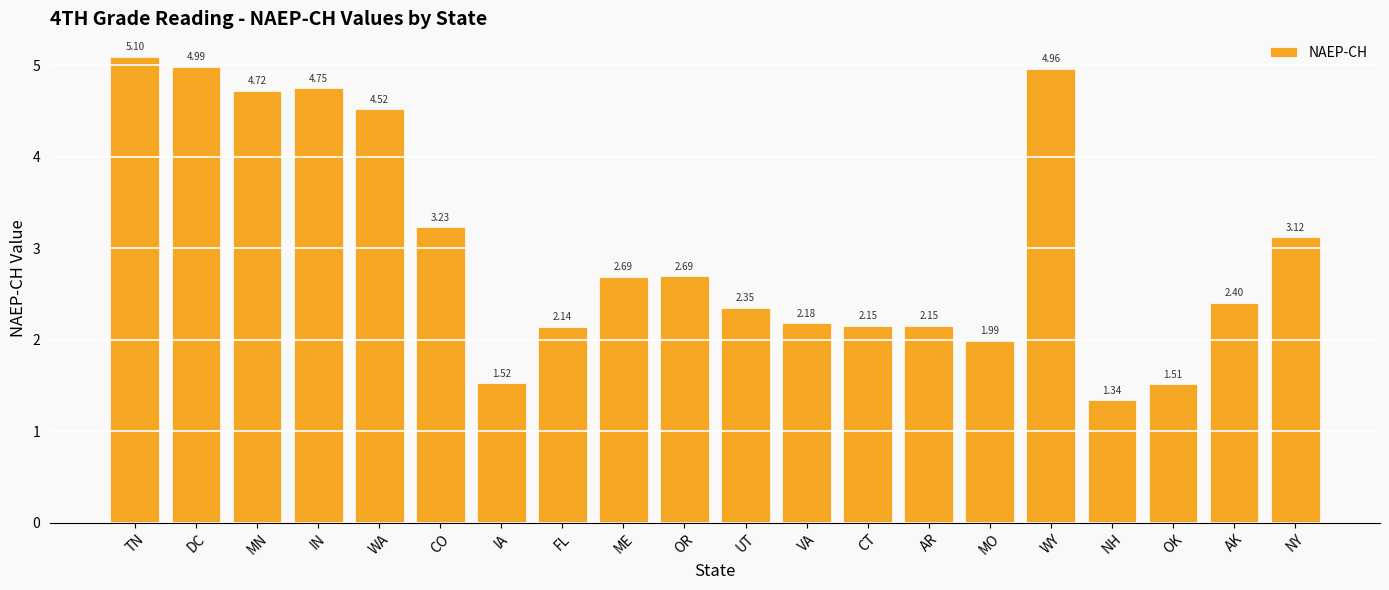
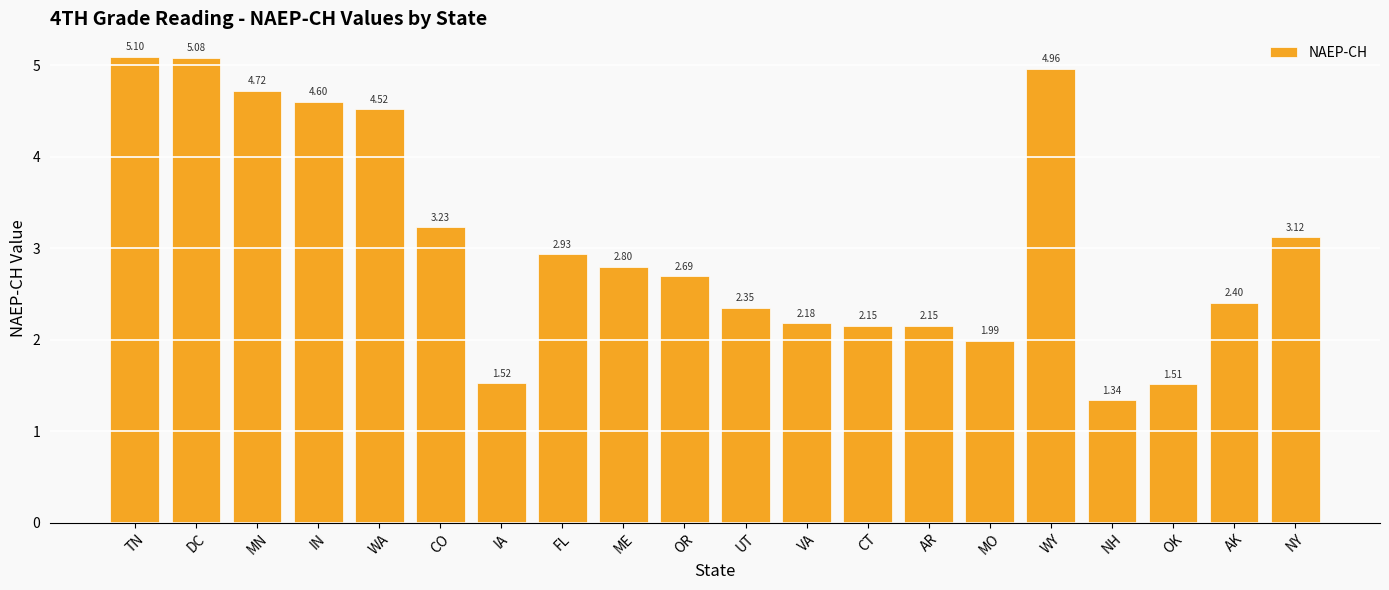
DC: 4.99 -> 5.08
IN: 4.75 -> 4.60
FL: 2.14 -> 2.93
ME: 2.69 -> 2.80
